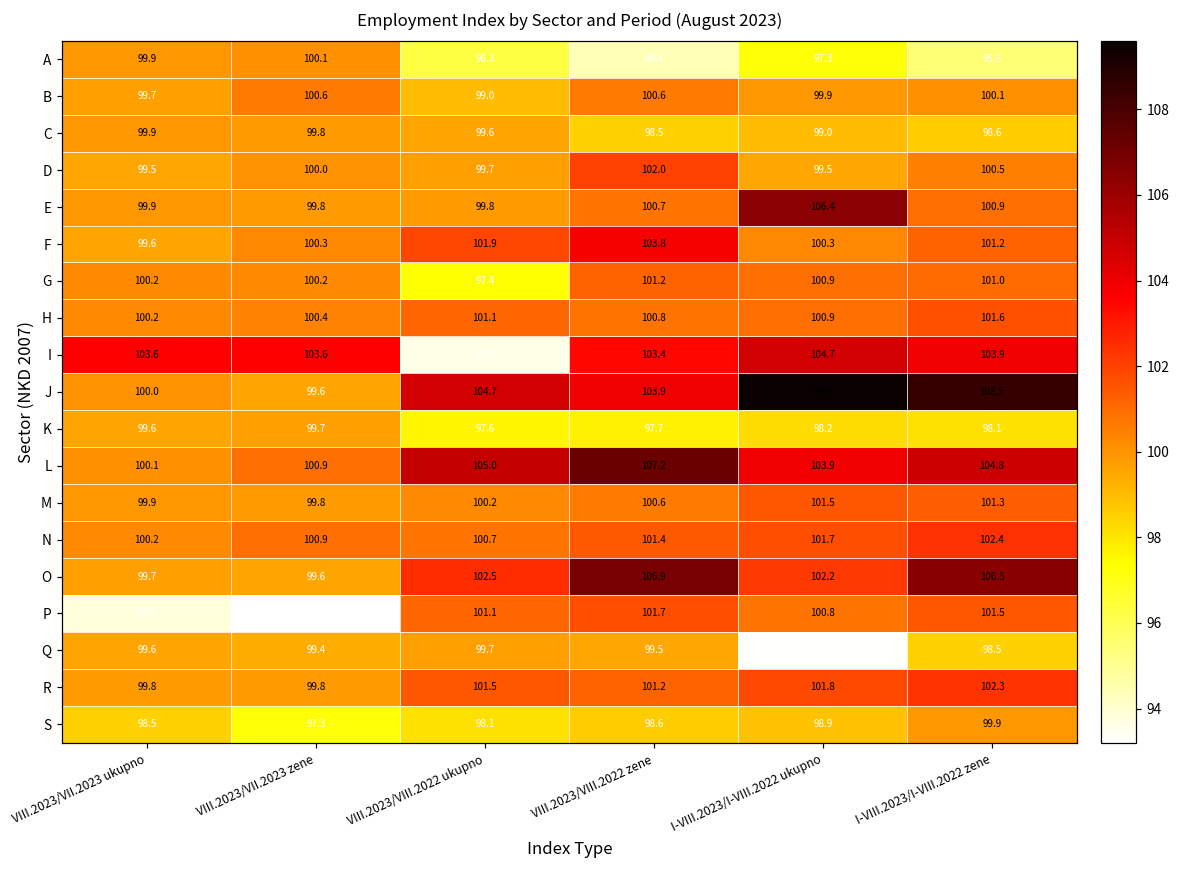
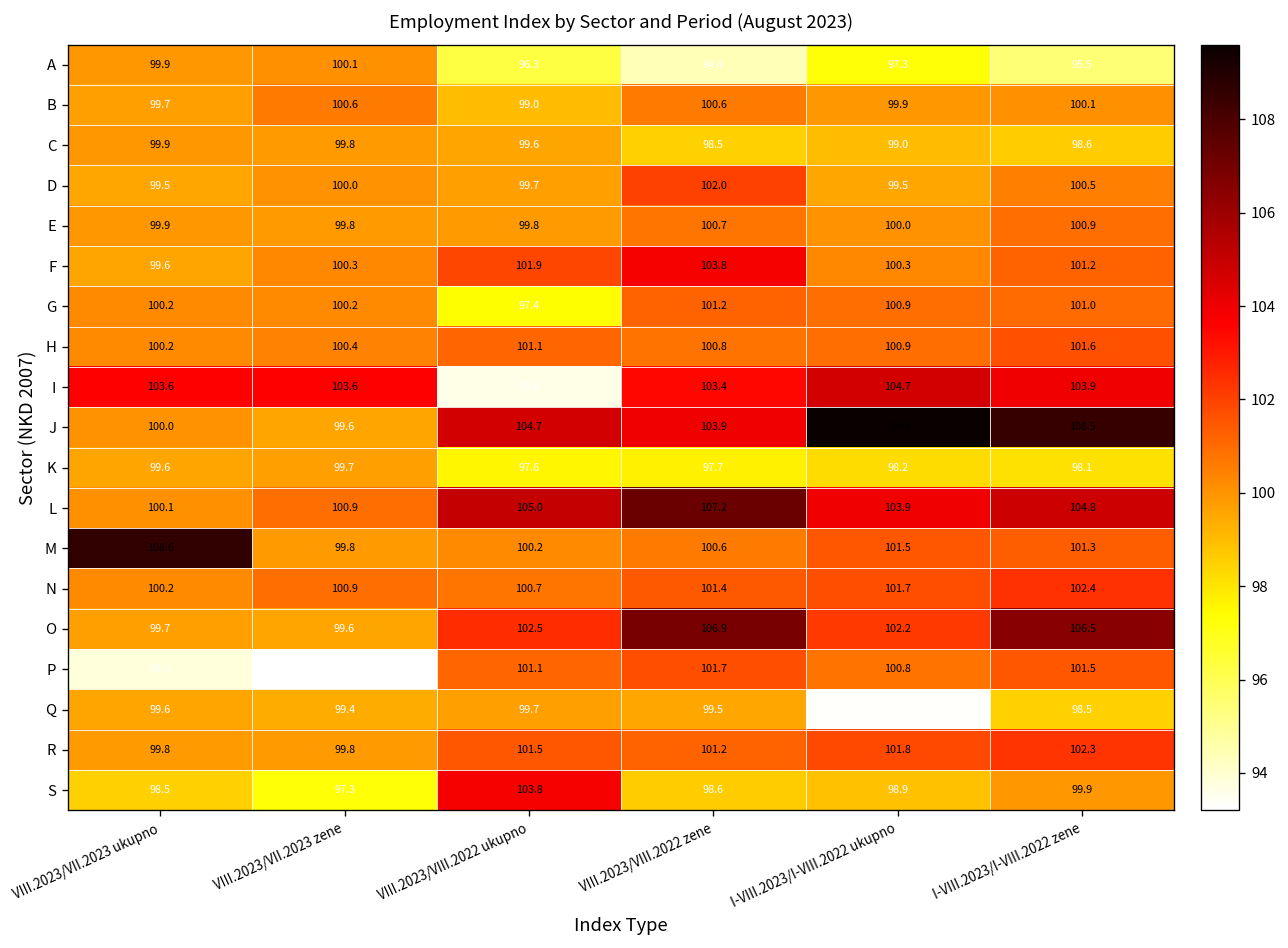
E, I-VIII.2023/I-VIII.2022 ukupno: 106.4 -> 100.0
M, VIII.2023/VII.2023 ukupno: 99.9 -> 108.6
S, VIII.2023/VIII.2022 ukupno: 98.1 -> 103.8
